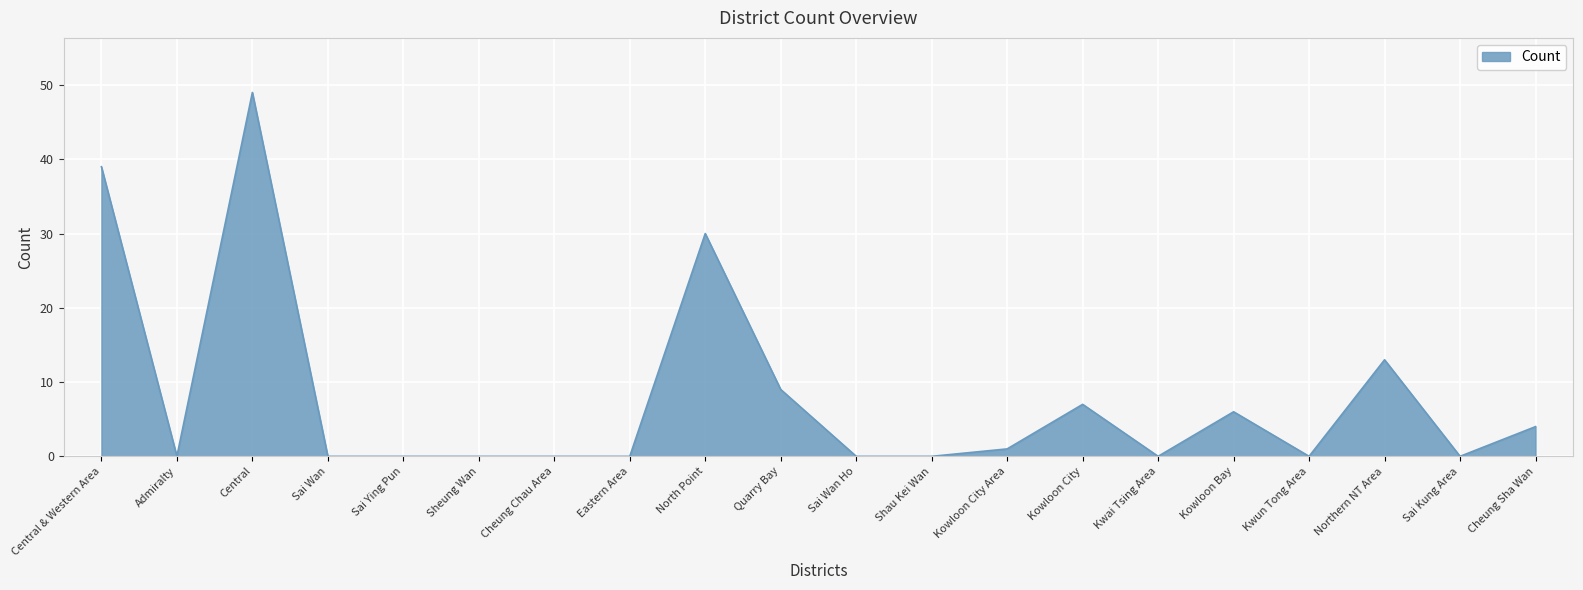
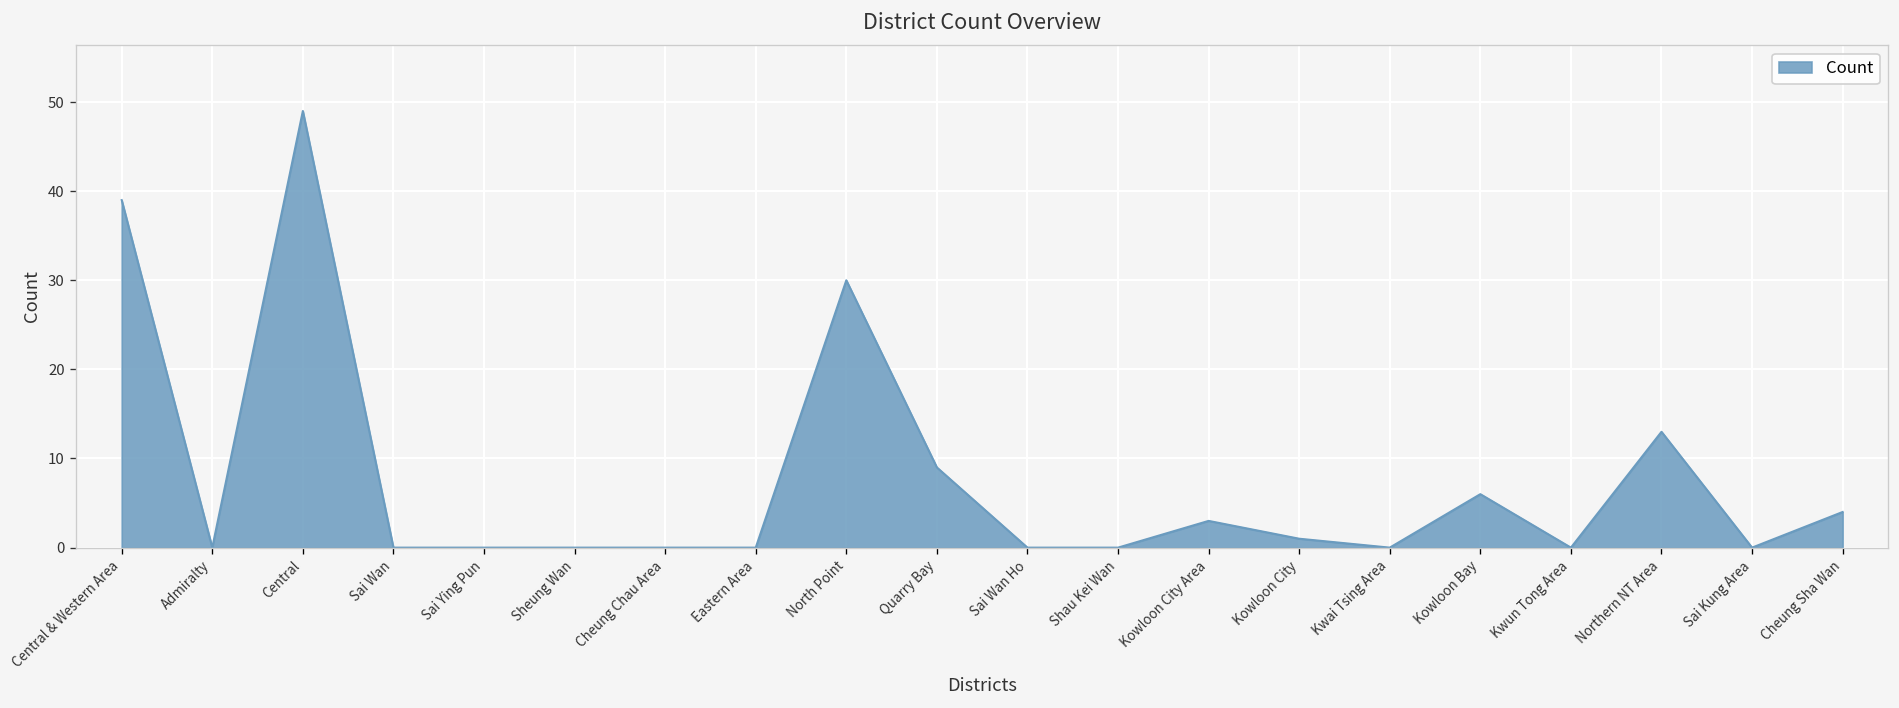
Kowloon City Area: 1 -> 3
Kowloon City: 7 -> 1
